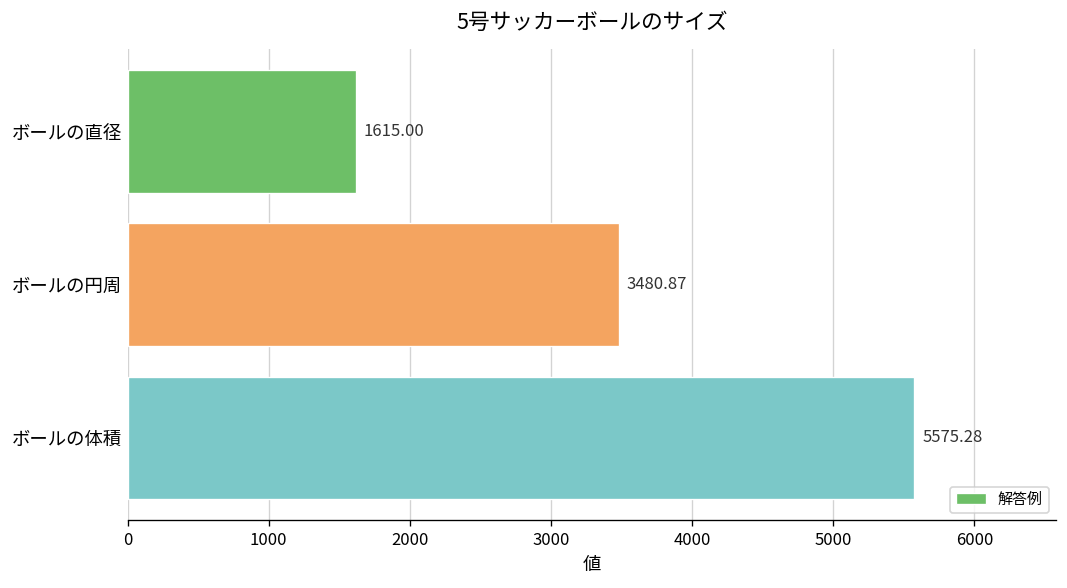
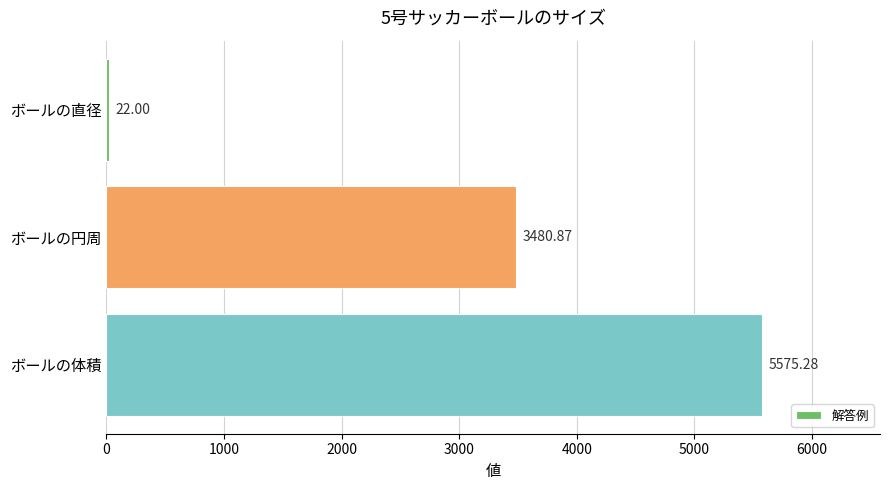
ボールの直径: 1615.00 -> 22.00
